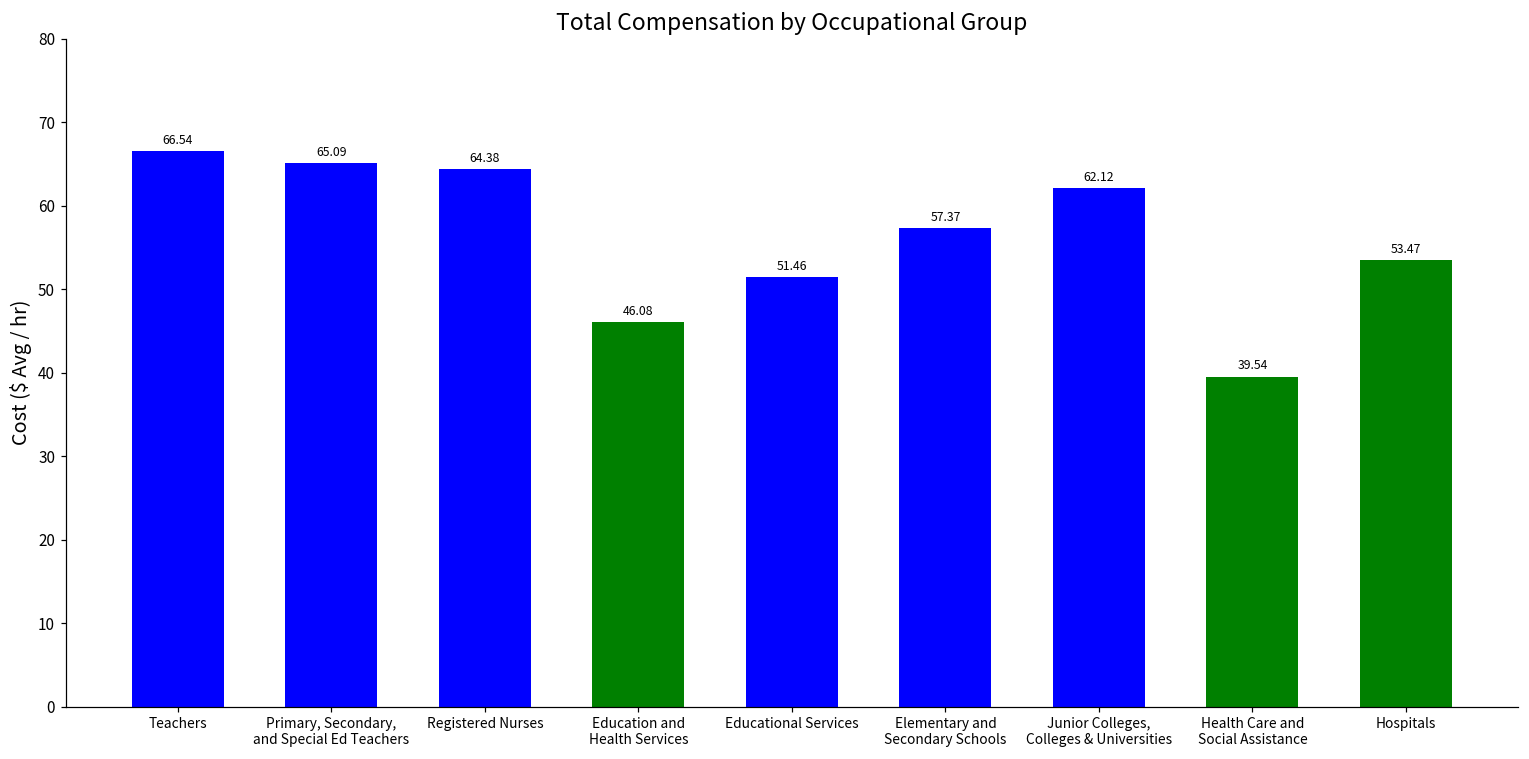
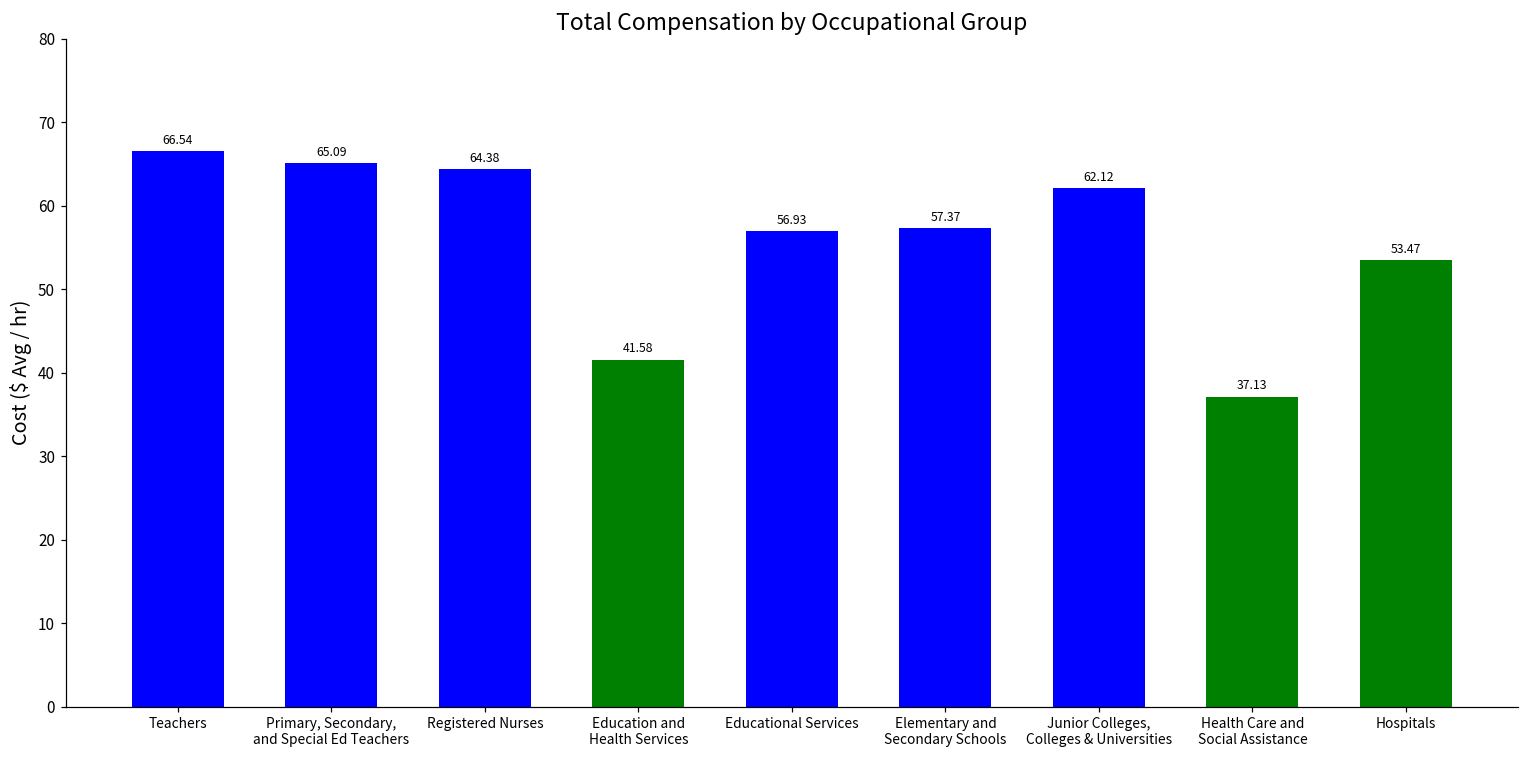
Education and Health Services: 46.08 -> 41.58
Educational Services: 51.46 -> 56.93
Health Care and Social Assistance: 39.54 -> 37.13
